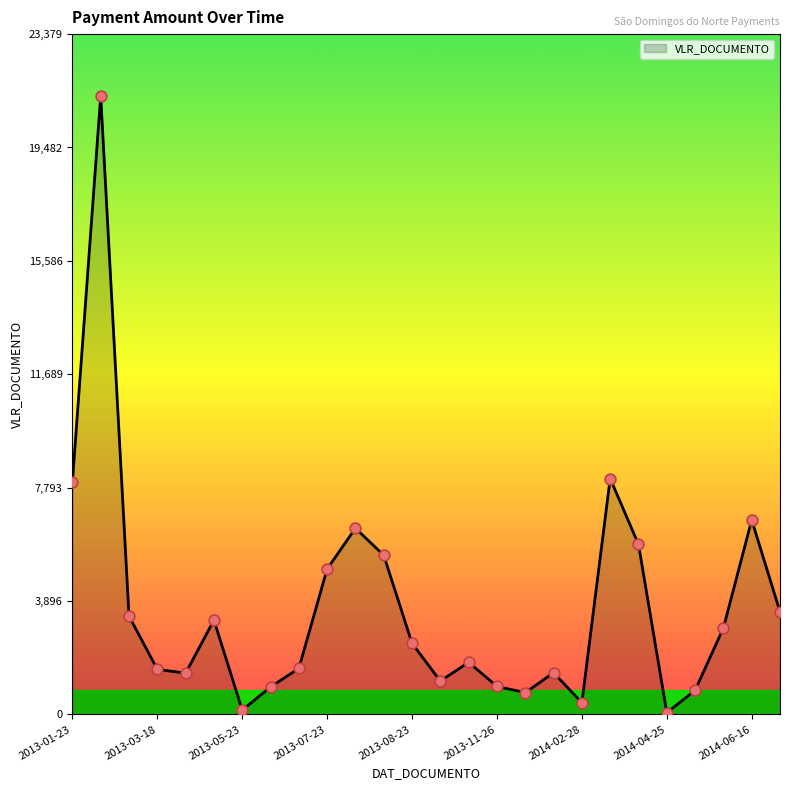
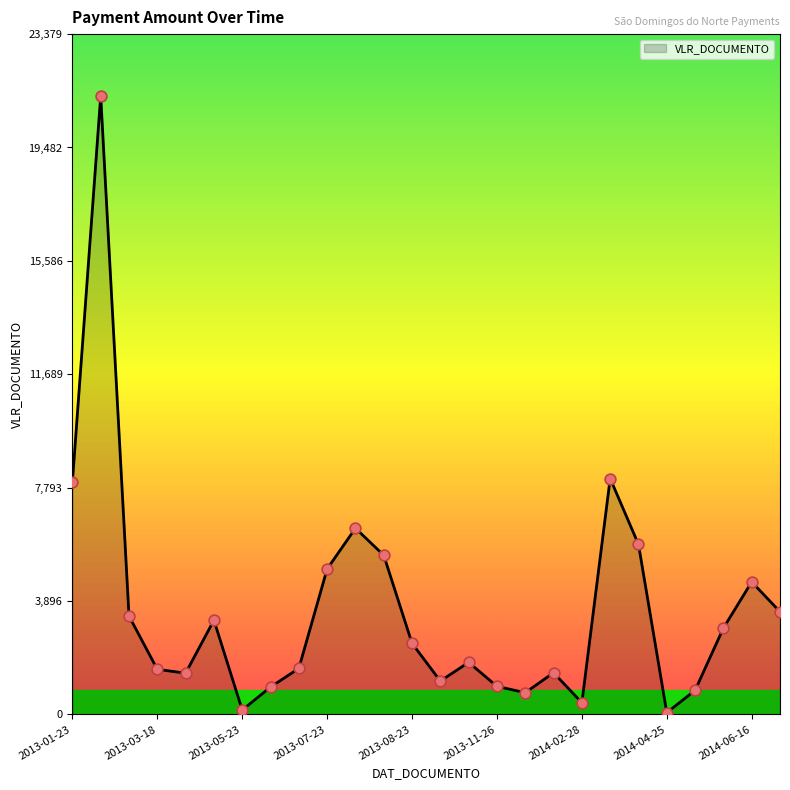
2014-06-16: 6,700 -> 4,600
